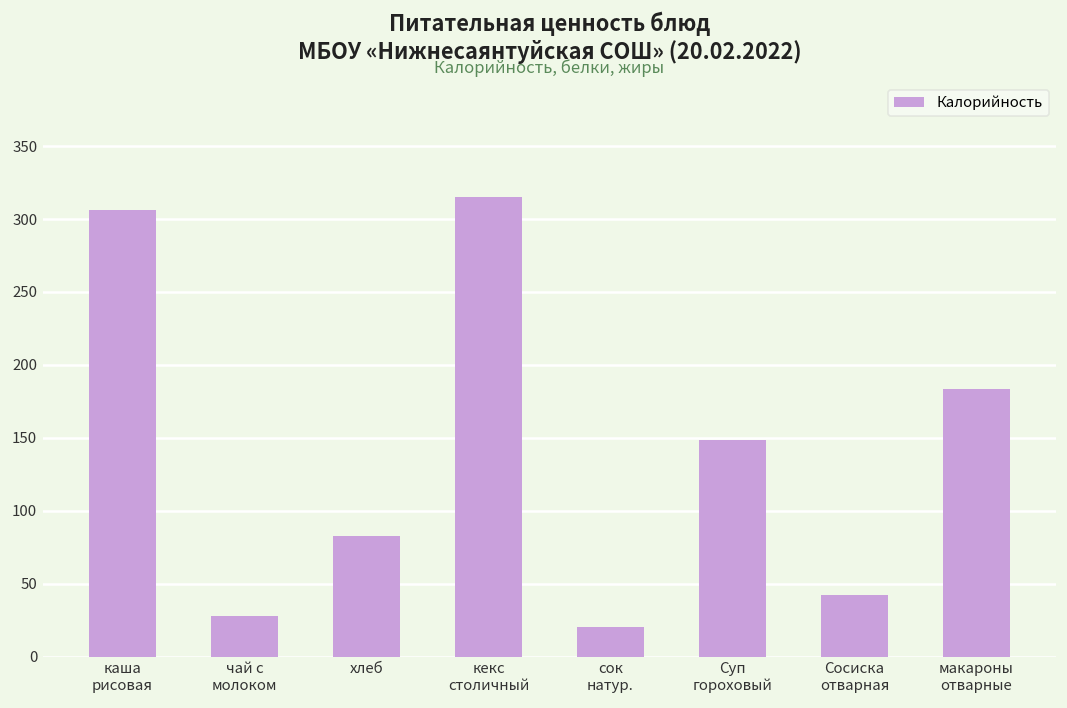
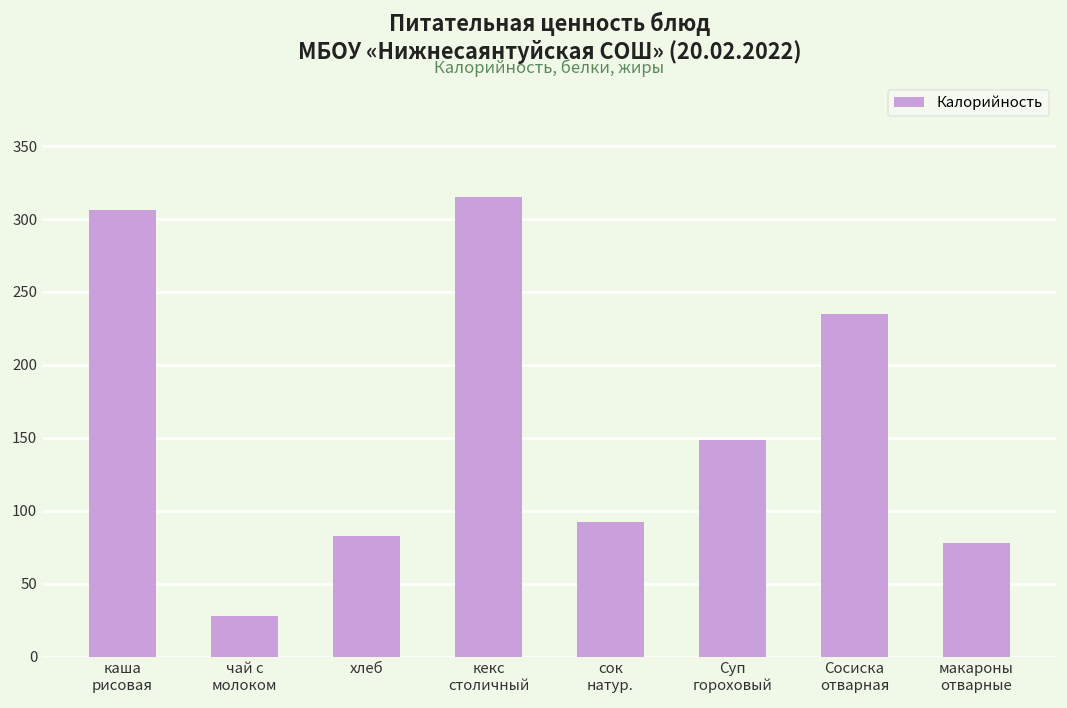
сок натур.: 20 -> 92
Сосиска отварная: 42 -> 235
макароны отварные: 184 -> 78
